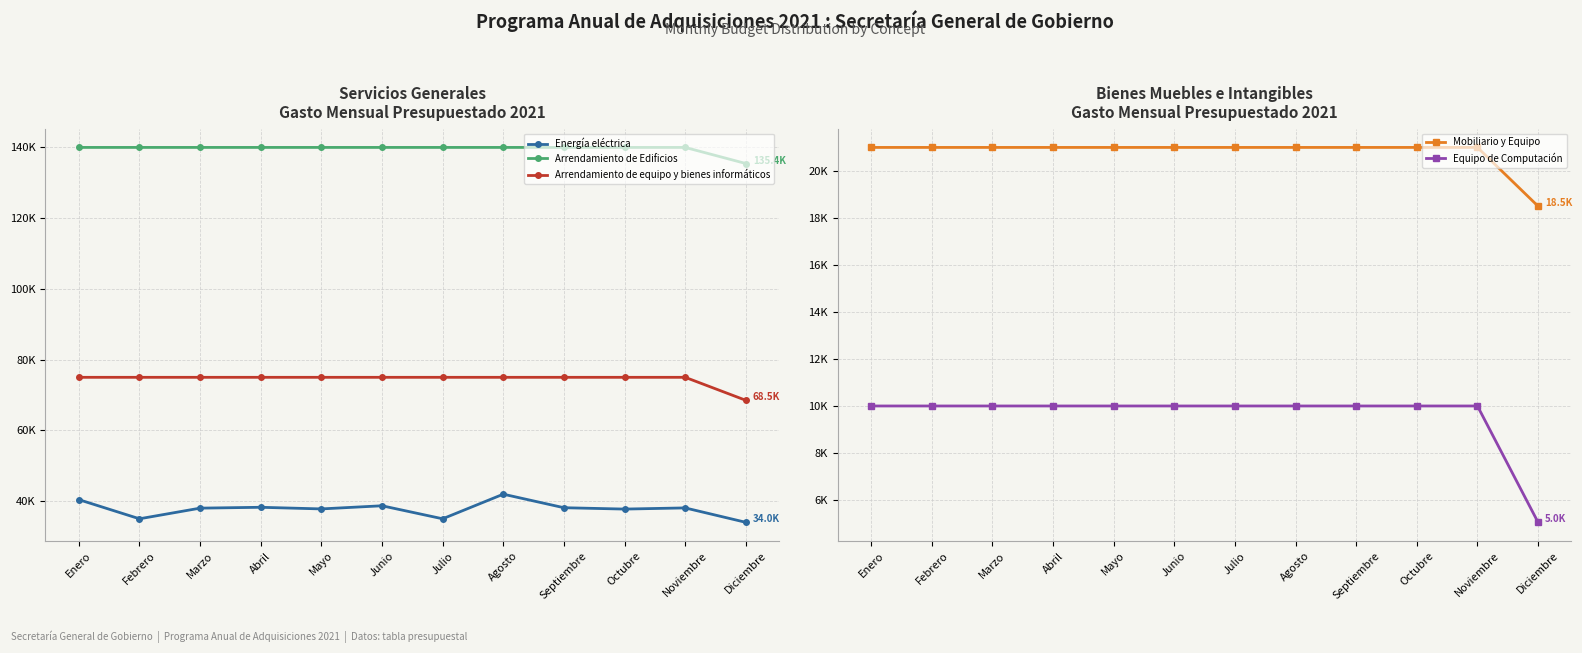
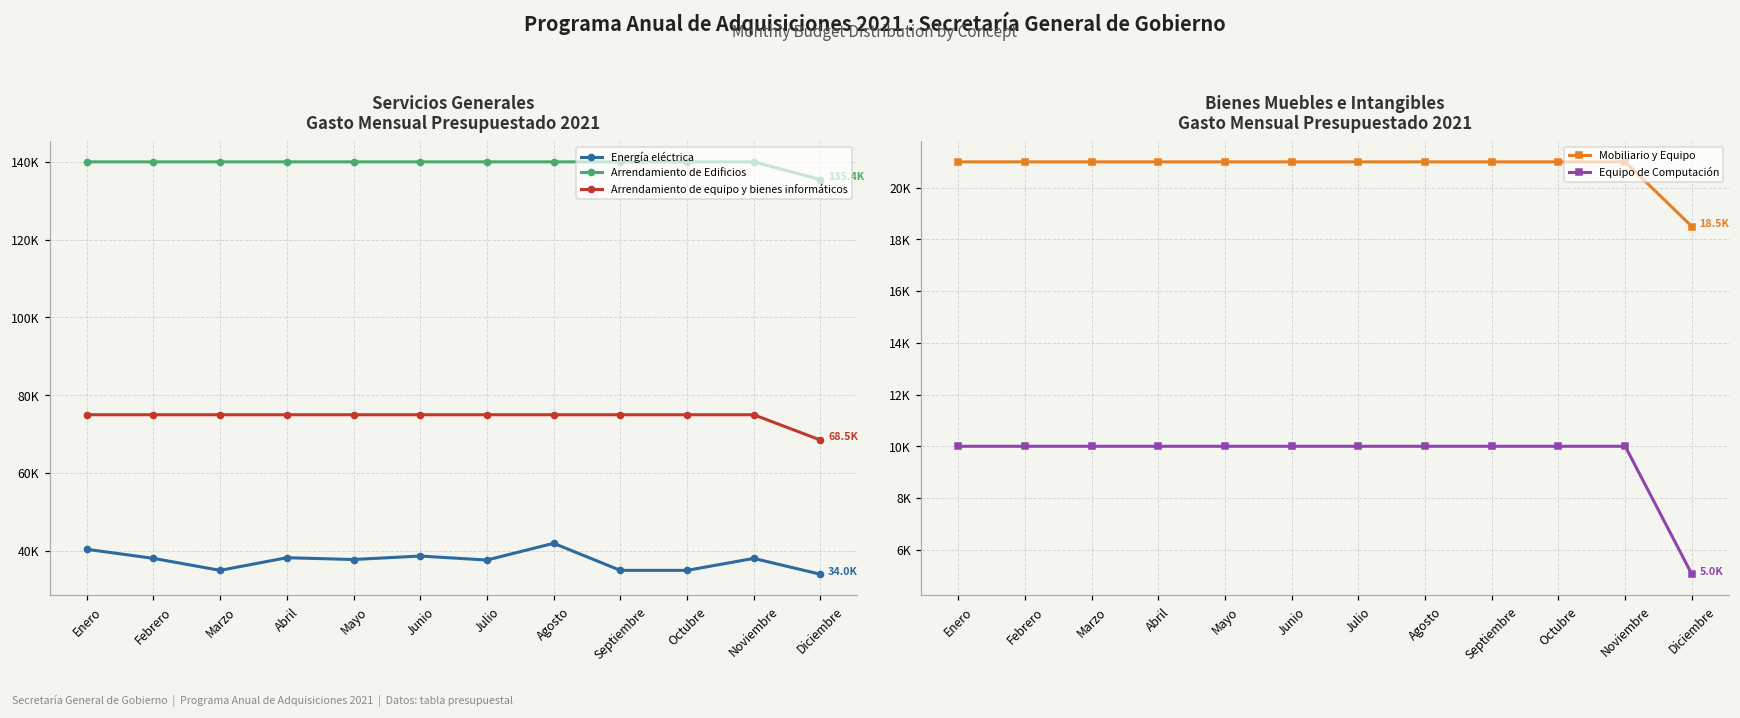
Servicios Generales Gasto Mensual Presupuestado 2021, Energía eléctrica, Febrero: 35000 -> 38000
Servicios Generales Gasto Mensual Presupuestado 2021, Energía eléctrica, Marzo: 38000 -> 35000
Servicios Generales Gasto Mensual Presupuestado 2021, Energía eléctrica, Julio: 35000 -> 38000
Servicios Generales Gasto Mensual Presupuestado 2021, Energía eléctrica, Septiembre: 38000 -> 35000
Servicios Generales Gasto Mensual Presupuestado 2021, Energía eléctrica, Octubre: 38000 -> 35000
